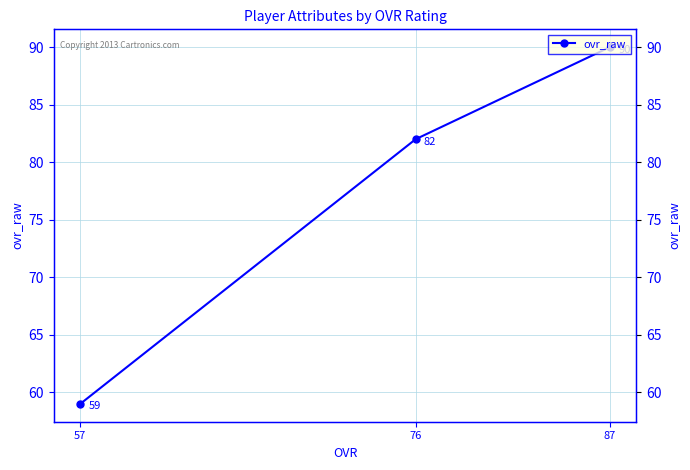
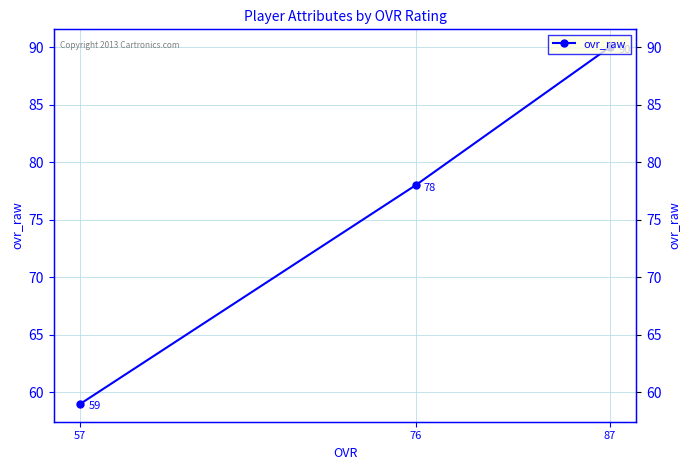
76: 82 -> 78
